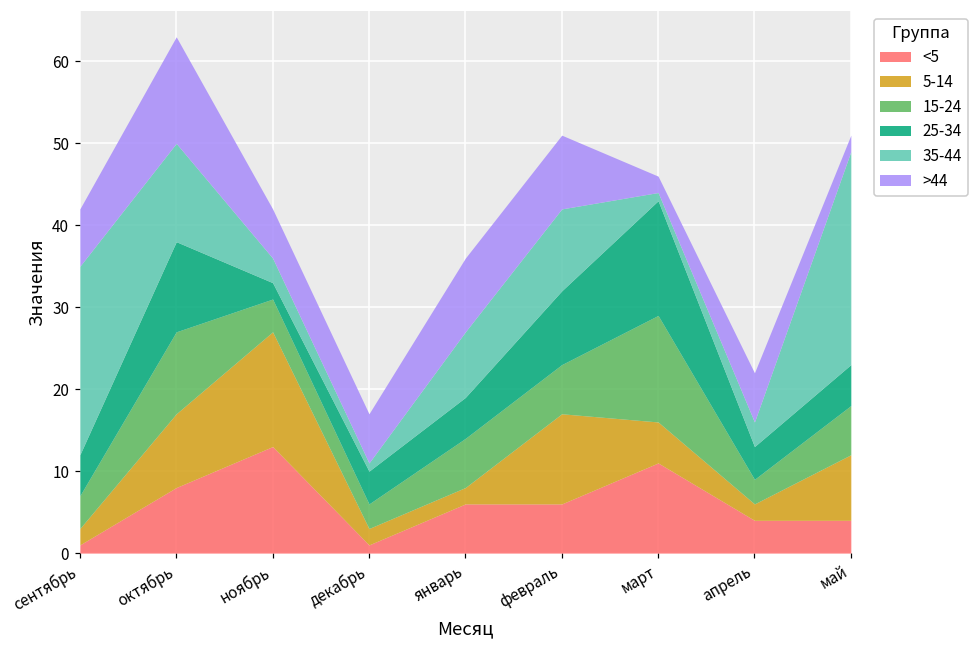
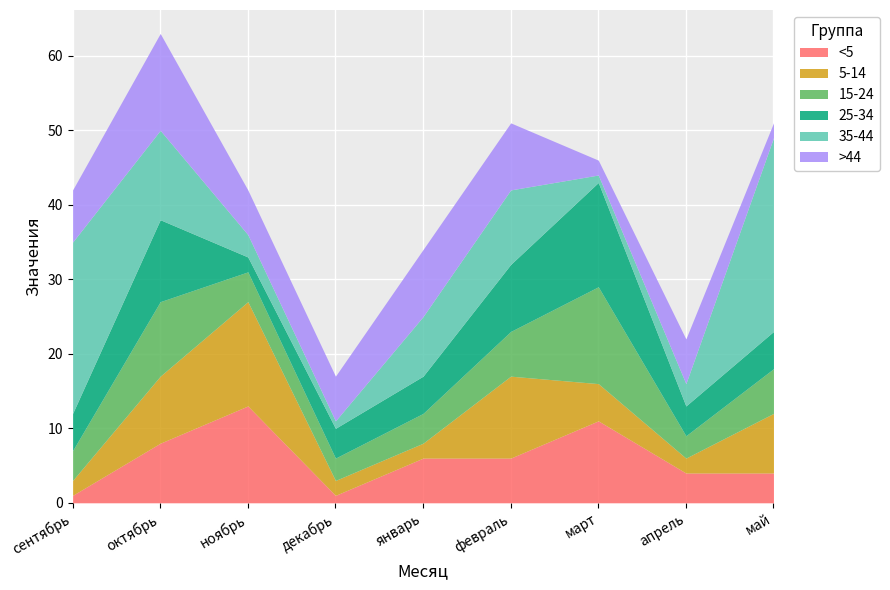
15-24, январь: 6 -> 4
